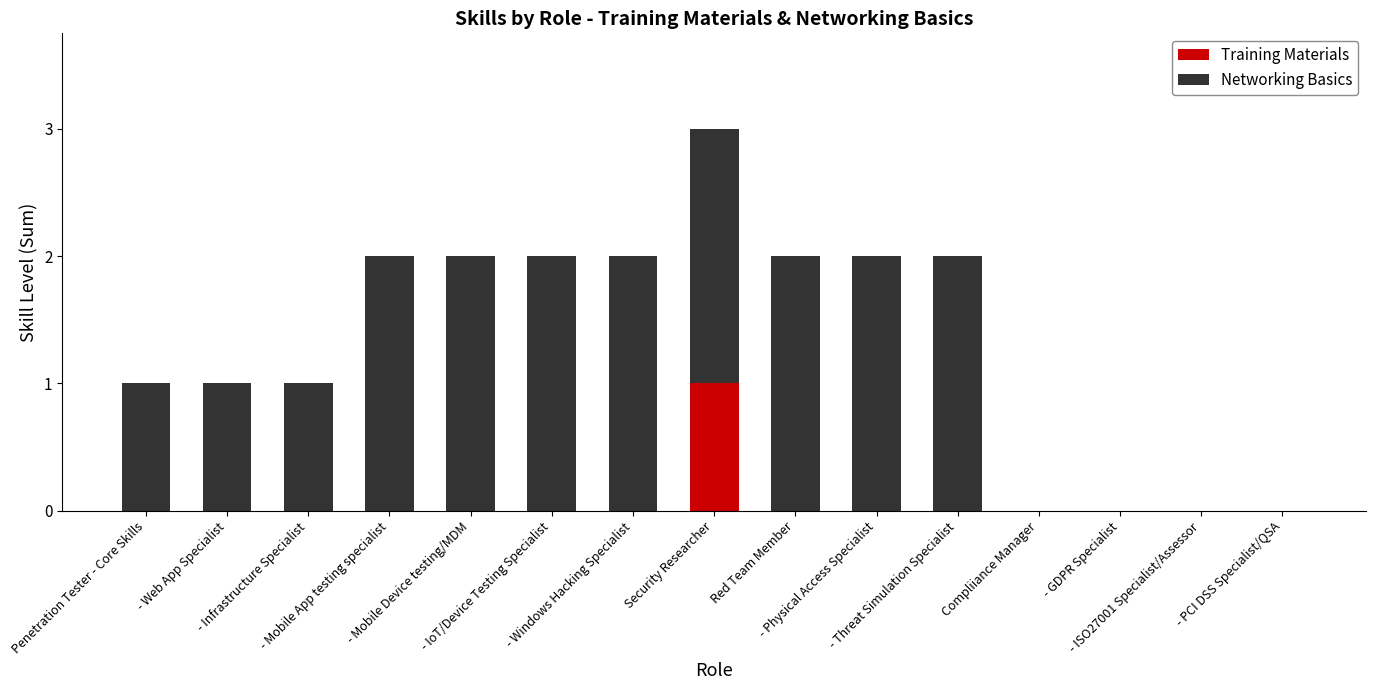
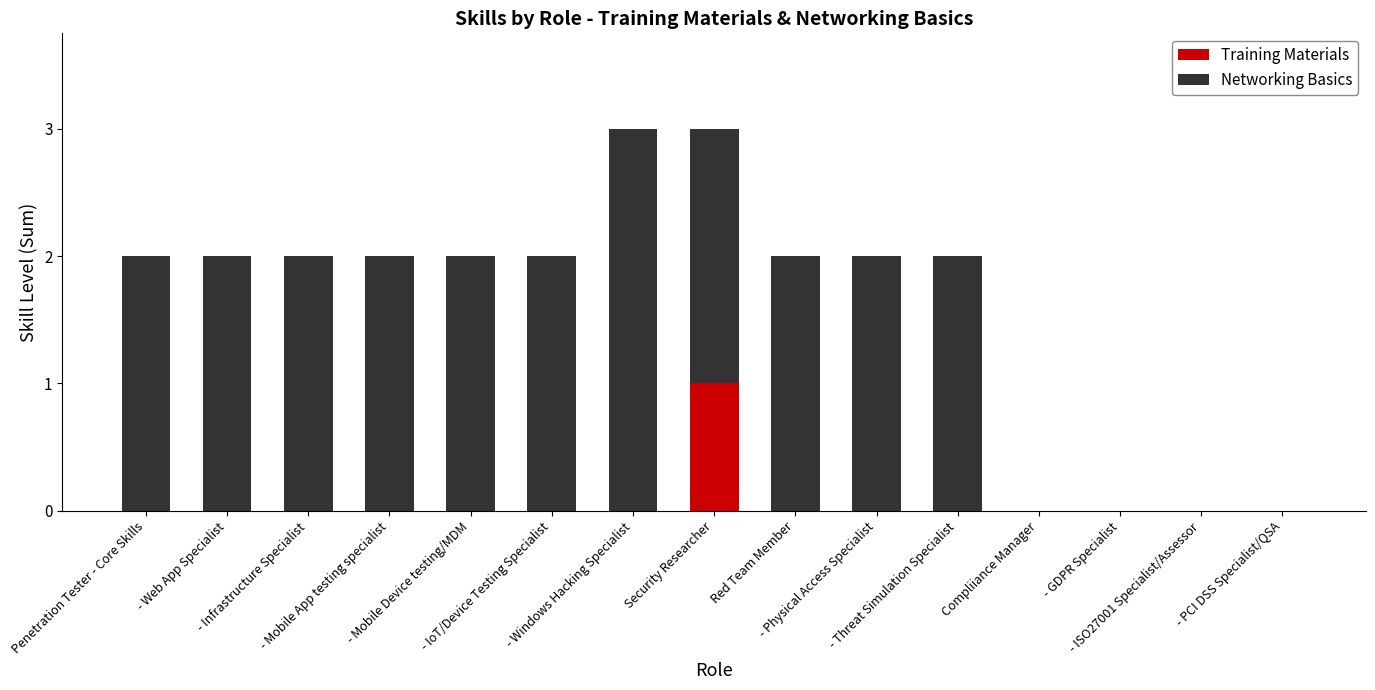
Networking Basics, Penetration Tester - Core Skills: 1 -> 2
Networking Basics, - Web App Specialist: 1 -> 2
Networking Basics, - Infrastructure Specialist: 1 -> 2
Networking Basics, - Windows Hacking Specialist: 2 -> 3
